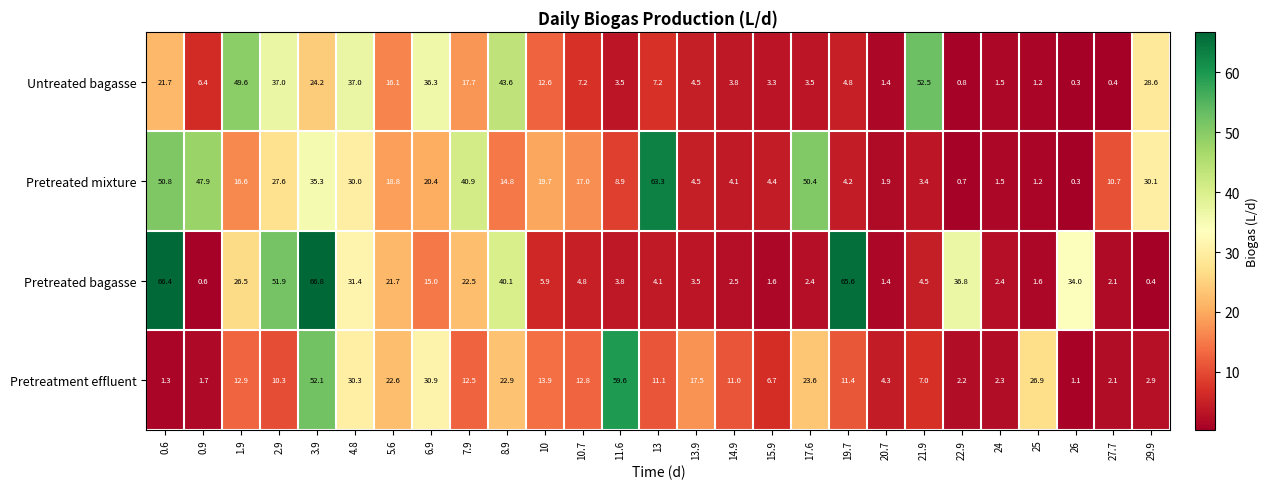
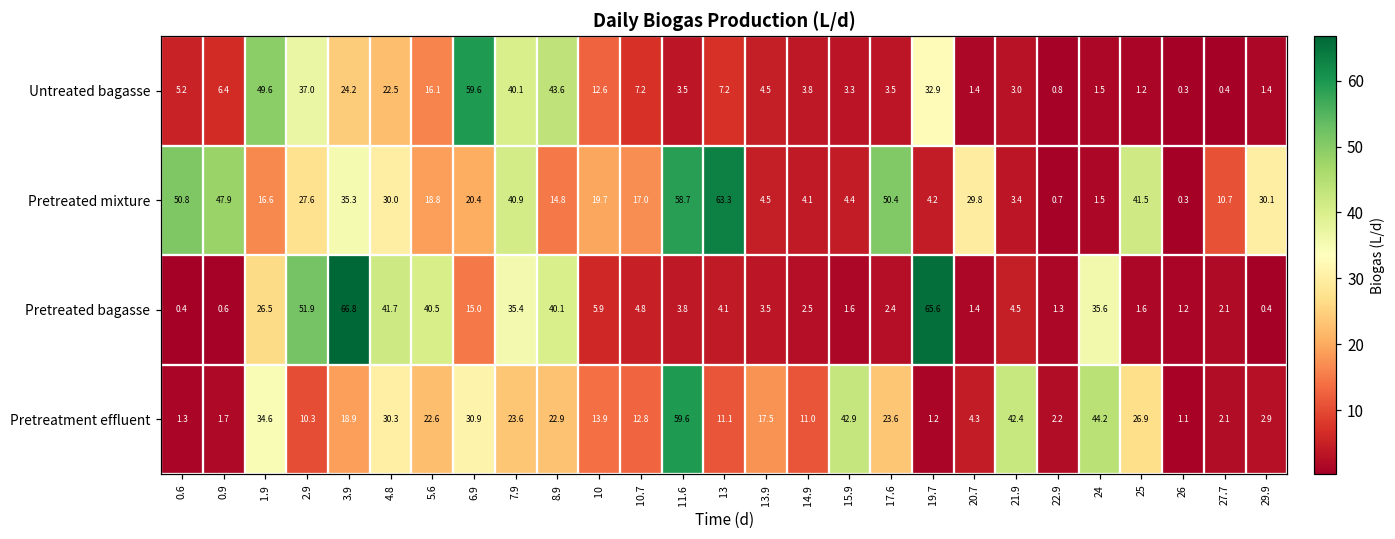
Untreated bagasse, 0.6: 21.7 -> 5.2
Untreated bagasse, 4.8: 37.0 -> 22.5
Untreated bagasse, 6.9: 36.3 -> 59.6
Untreated bagasse, 7.9: 17.7 -> 40.1
Untreated bagasse, 19.7: 4.8 -> 32.9
Untreated bagasse, 21.9: 52.5 -> 3.0
Untreated bagasse, 29.9: 28.6 -> 1.4
Pretreated mixture, 11.6: 8.9 -> 58.7
Pretreated mixture, 20.7: 1.9 -> 29.8
Pretreated mixture, 25: 1.2 -> 41.5
Pretreated bagasse, 0.6: 66.4 -> 0.4
Pretreated bagasse, 4.8: 31.4 -> 41.7
Pretreated bagasse, 5.6: 21.7 -> 40.5
Pretreated bagasse, 7.9: 22.5 -> 35.4
Pretreated bagasse, 22.9: 36.8 -> 1.3
Pretreated bagasse, 24: 2.4 -> 35.6
Pretreated bagasse, 26: 34.0 -> 1.2
Pretreatment effluent, 1.9: 12.9 -> 34.6
Pretreatment effluent, 3.9: 52.1 -> 18.9
Pretreatment effluent, 7.9: 12.5 -> 23.6
Pretreatment effluent, 15.9: 6.7 -> 42.9
Pretreatment effluent, 19.7: 11.4 -> 1.2
Pretreatment effluent, 21.9: 7.0 -> 42.4
Pretreatment effluent, 24: 2.3 -> 44.2
